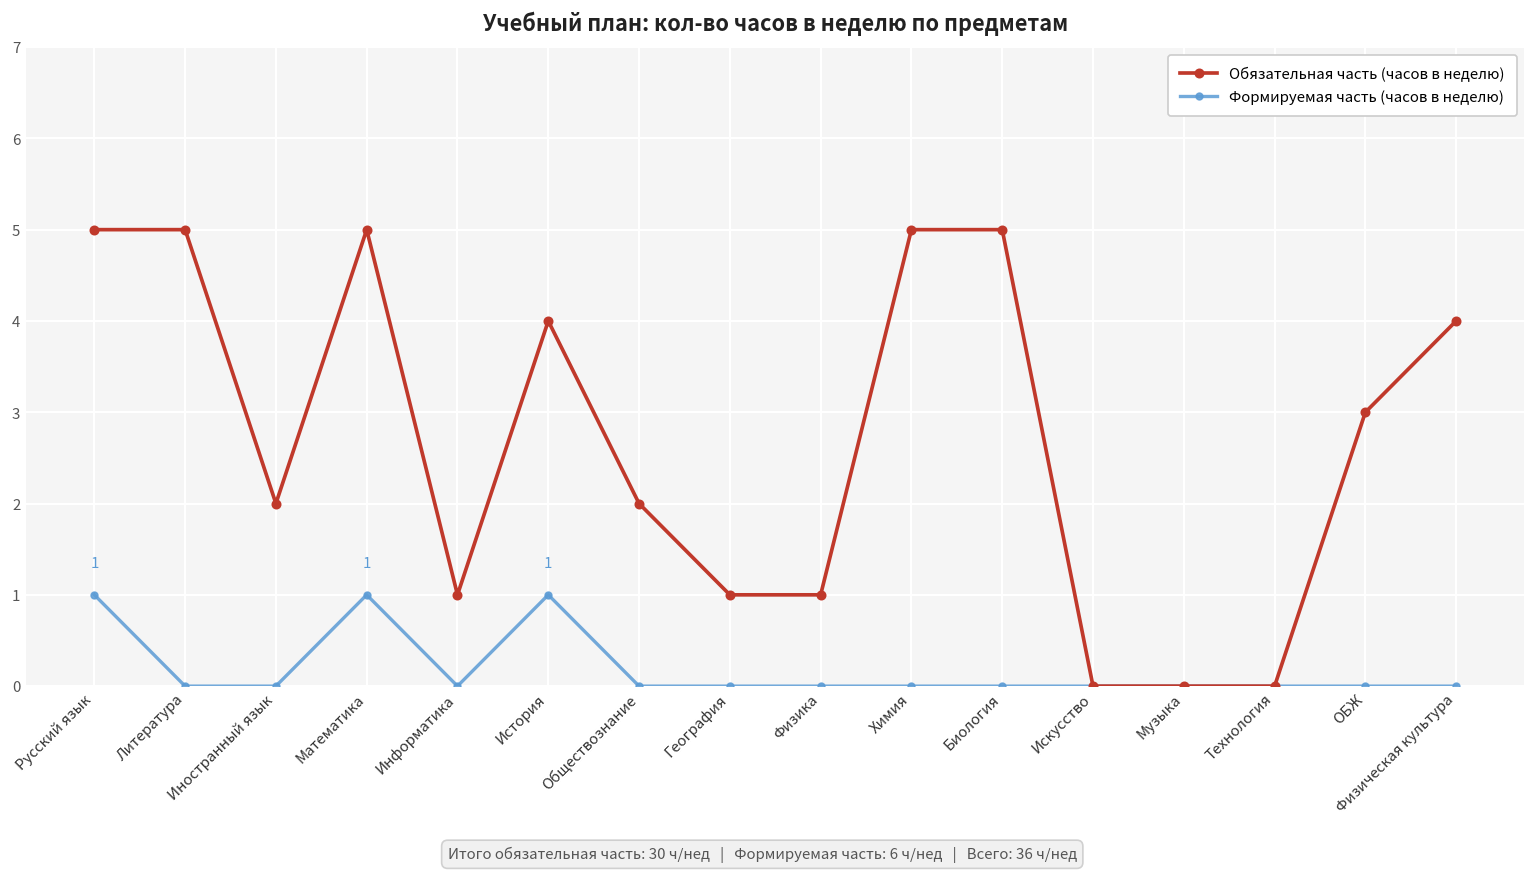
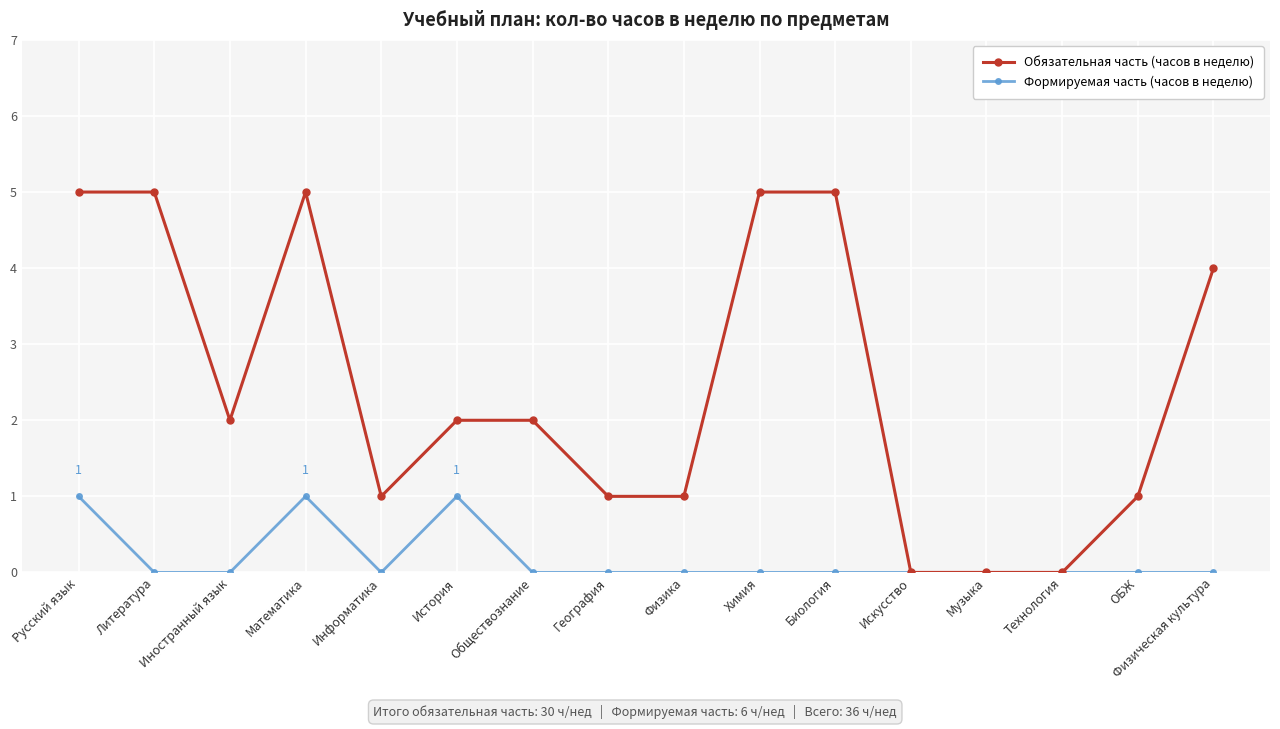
Обязательная часть (часов в неделю), История: 4 -> 2
Обязательная часть (часов в неделю), ОБЖ: 3 -> 1
